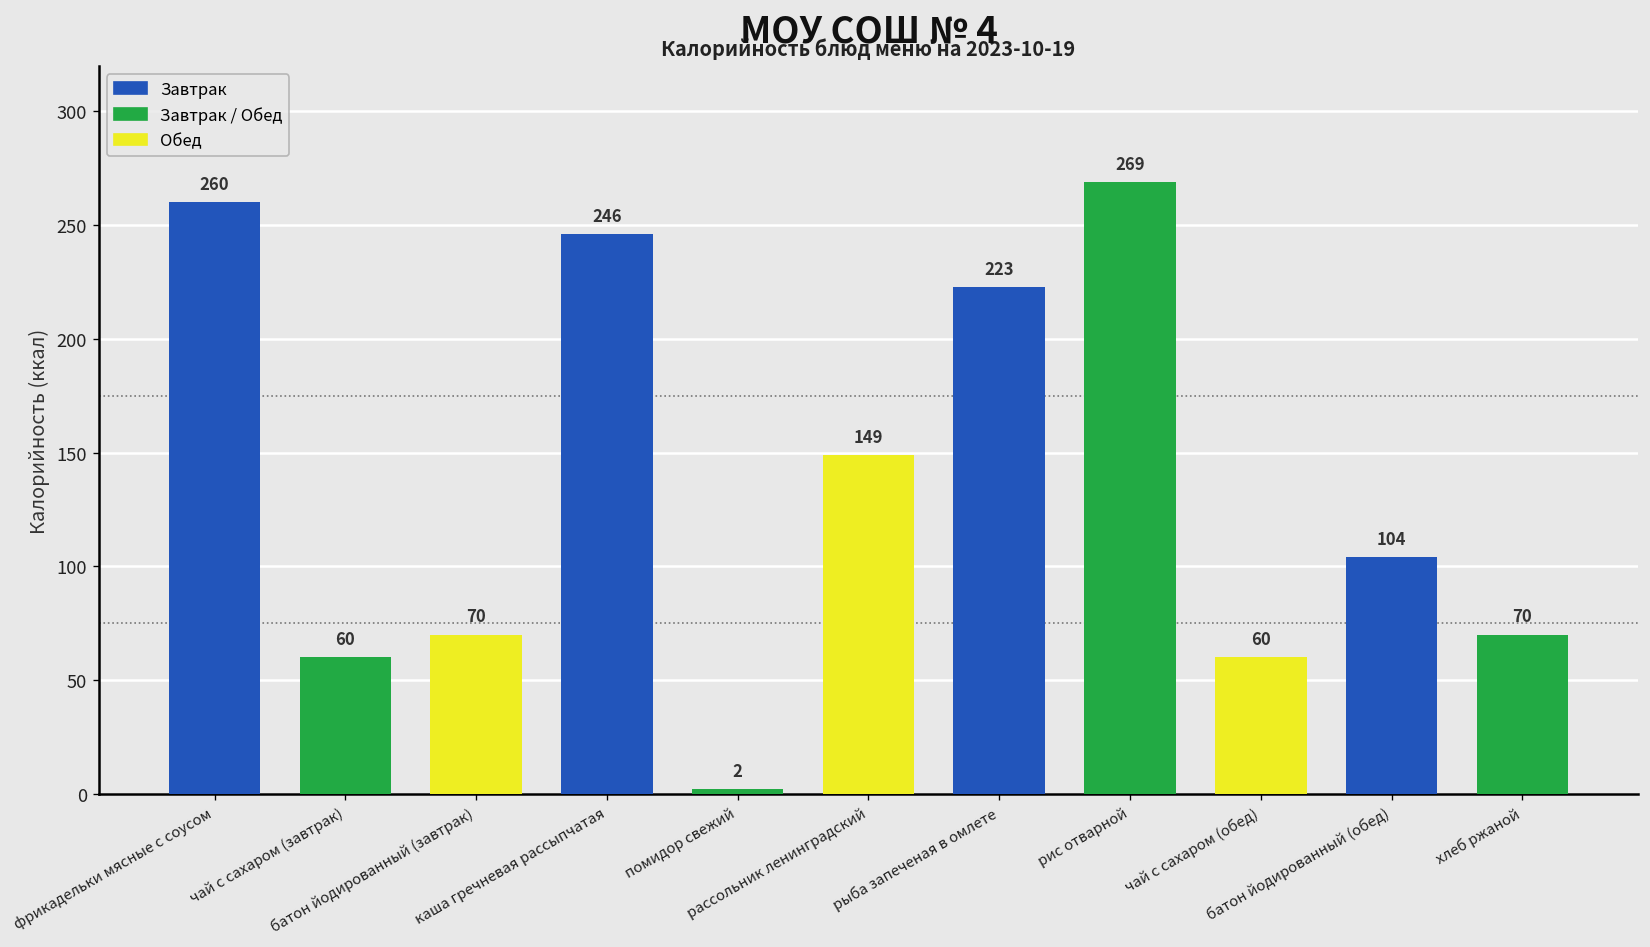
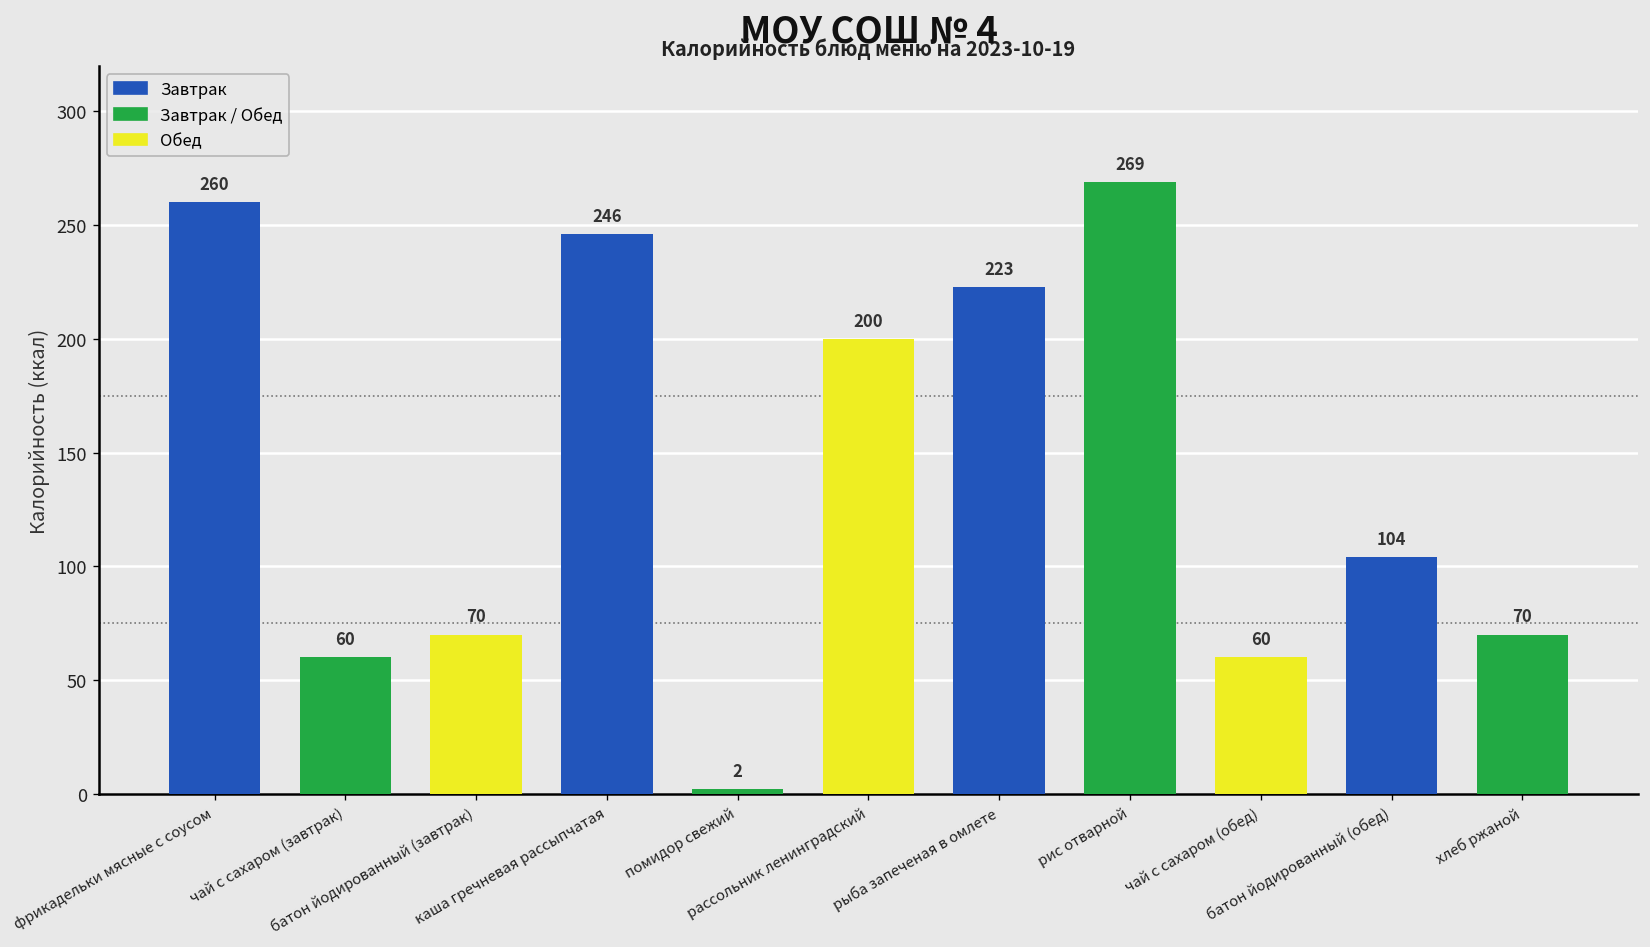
рассольник ленинградский: 149 -> 200
